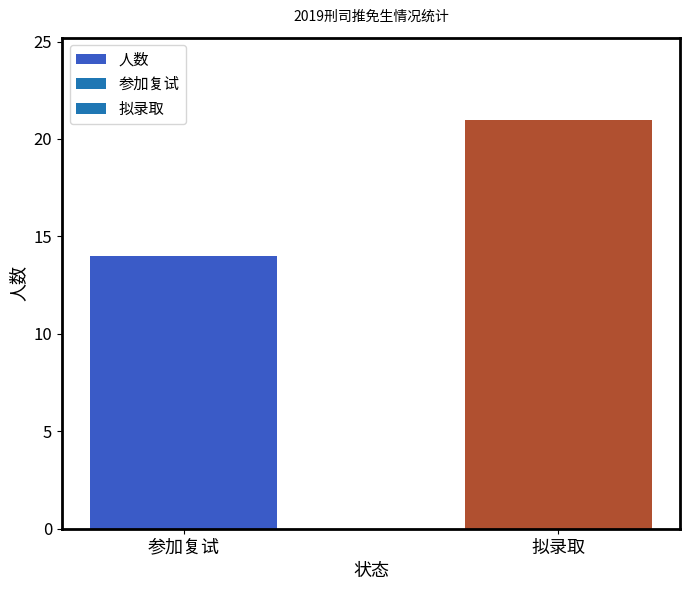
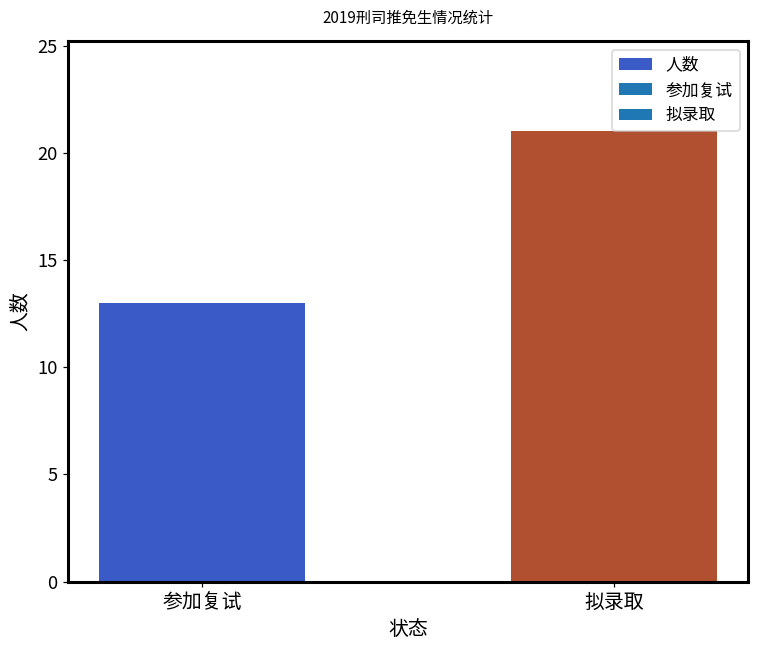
参加复试: 14 -> 13
